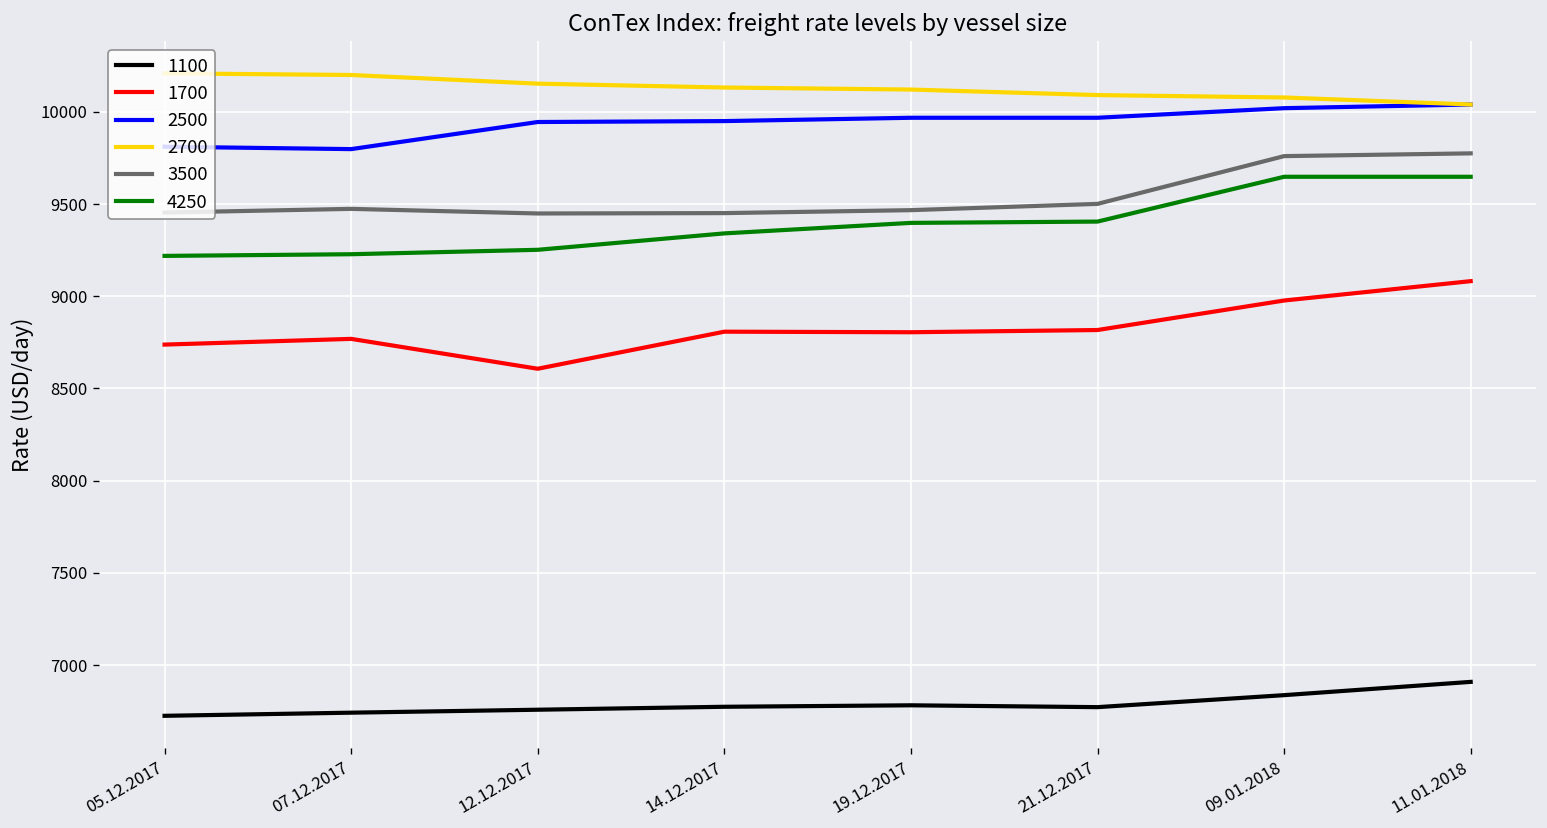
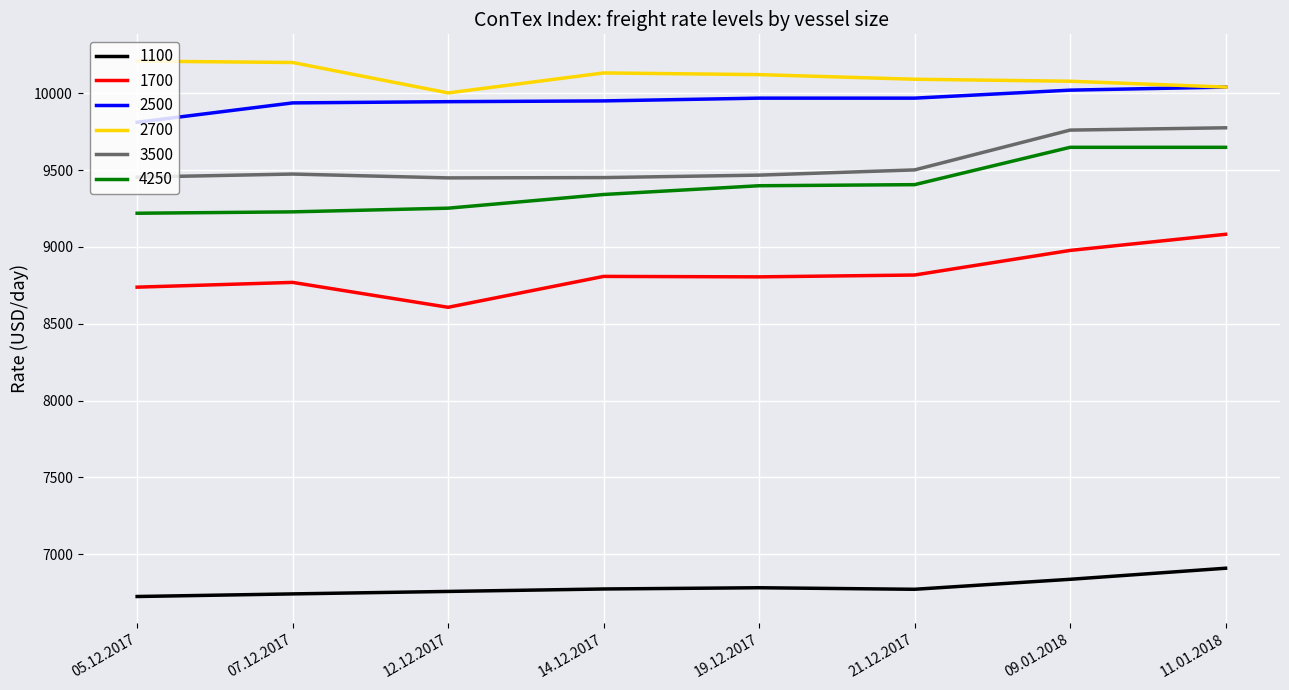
2500, 07.12.2017: 9800 -> 9940
2700, 12.12.2017: 10150 -> 10000
